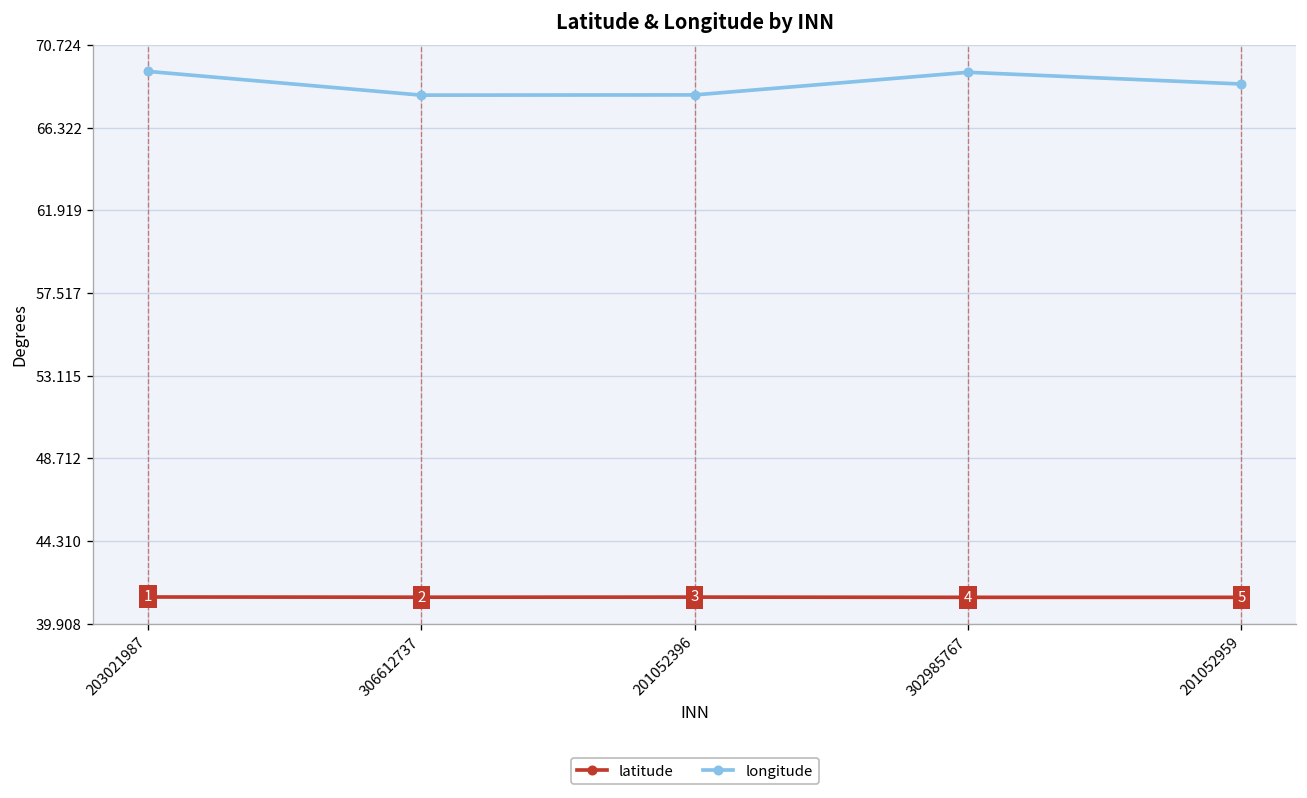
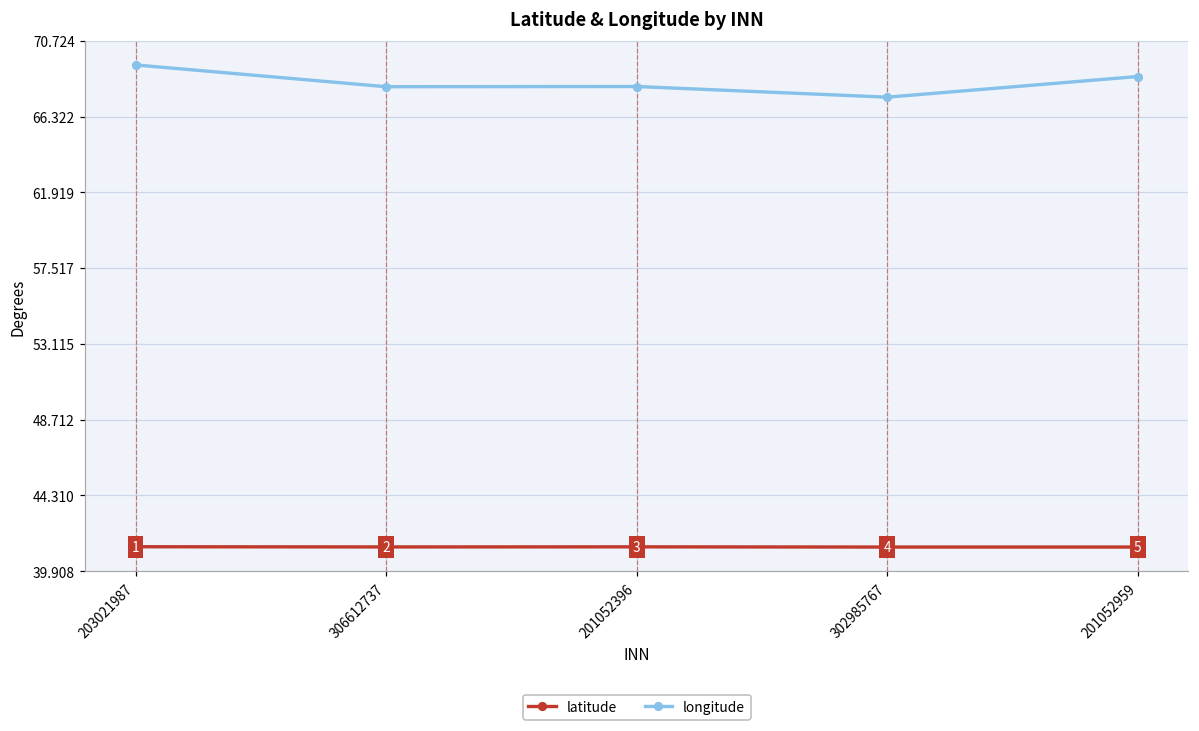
longitude, 302985767: 69.3 -> 67.5
